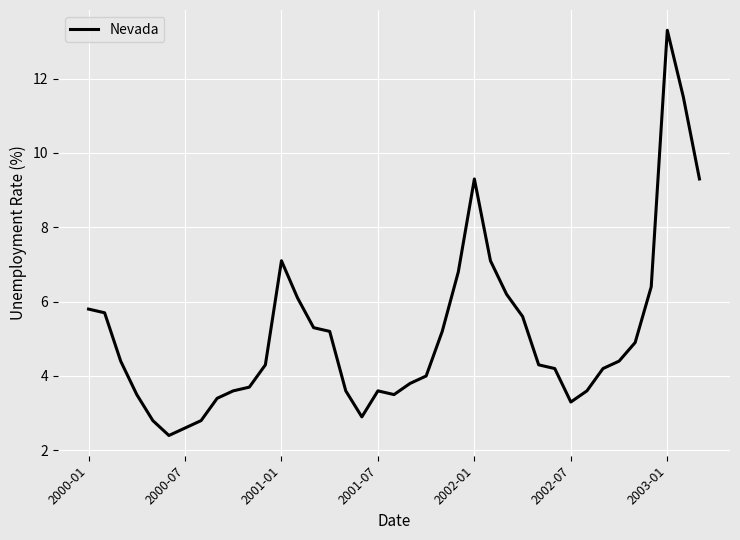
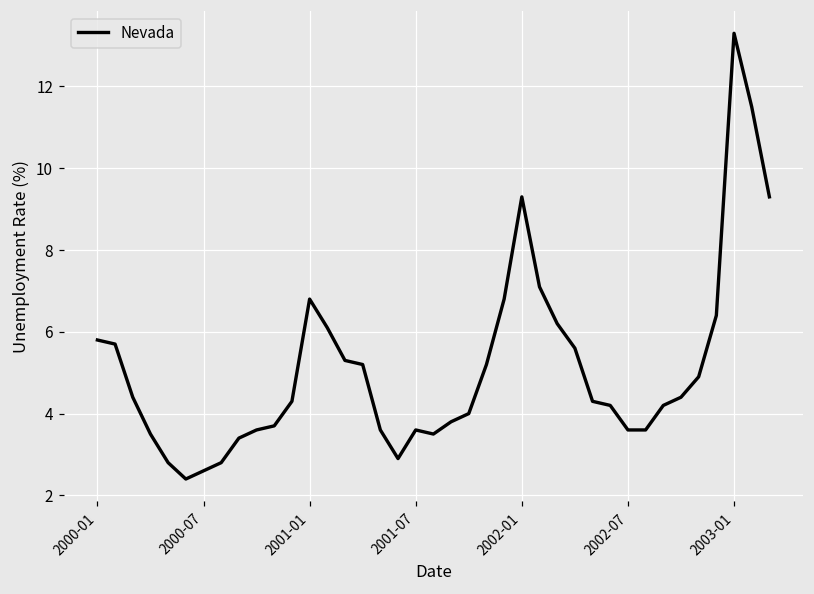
2001-01: 7.1 -> 6.8
2002-07: 3.3 -> 3.6
